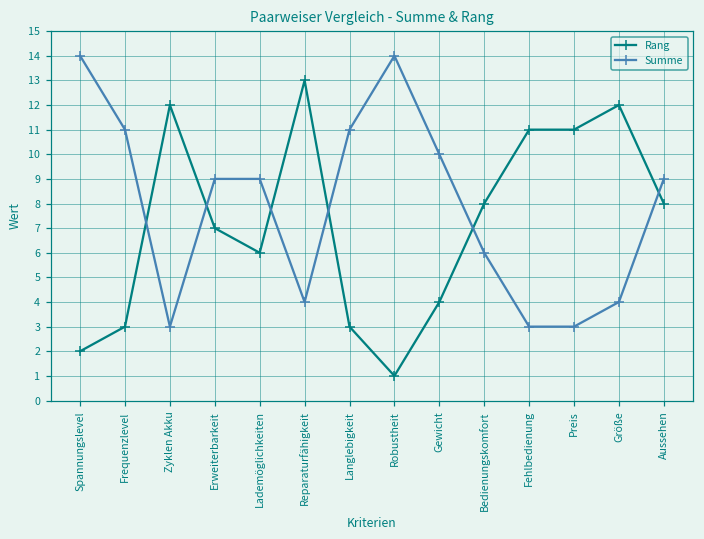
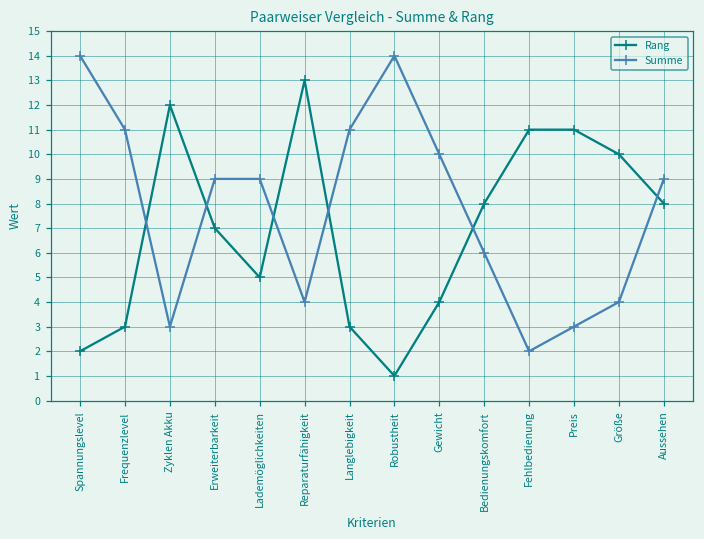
Rang, Lademöglichkeiten: 6 -> 5
Summe, Fehlbedienung: 3 -> 2
Rang, Größe: 12 -> 10
